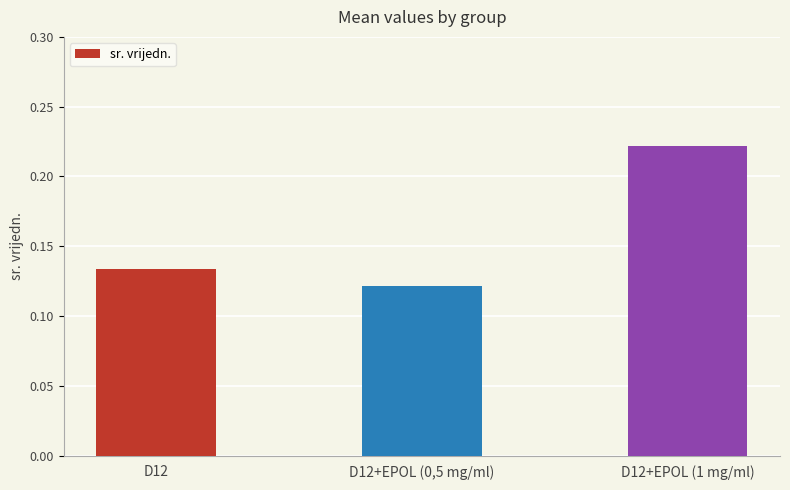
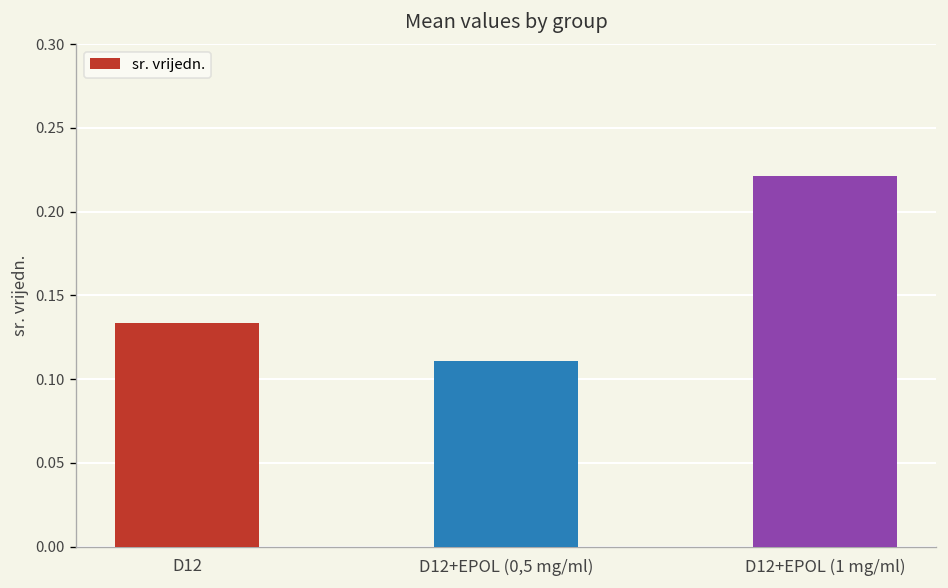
D12+EPOL (0,5 mg/ml): 0.122 -> 0.111
